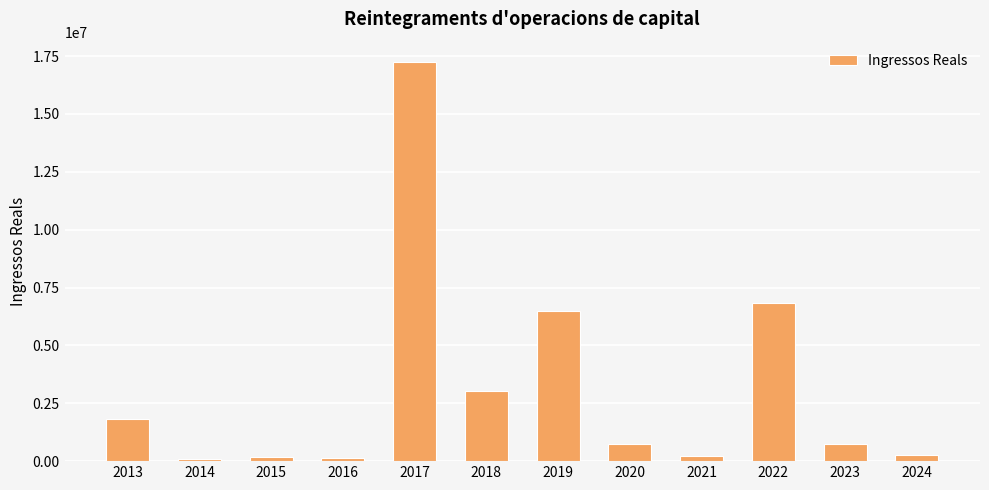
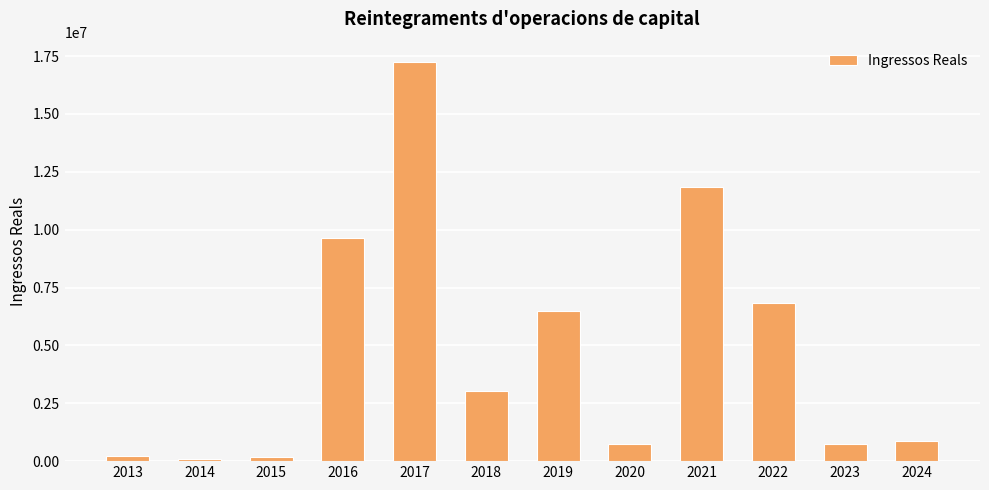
2013: 1800000 -> 200000
2016: 200000 -> 9700000
2021: 200000 -> 11800000
2024: 300000 -> 900000
